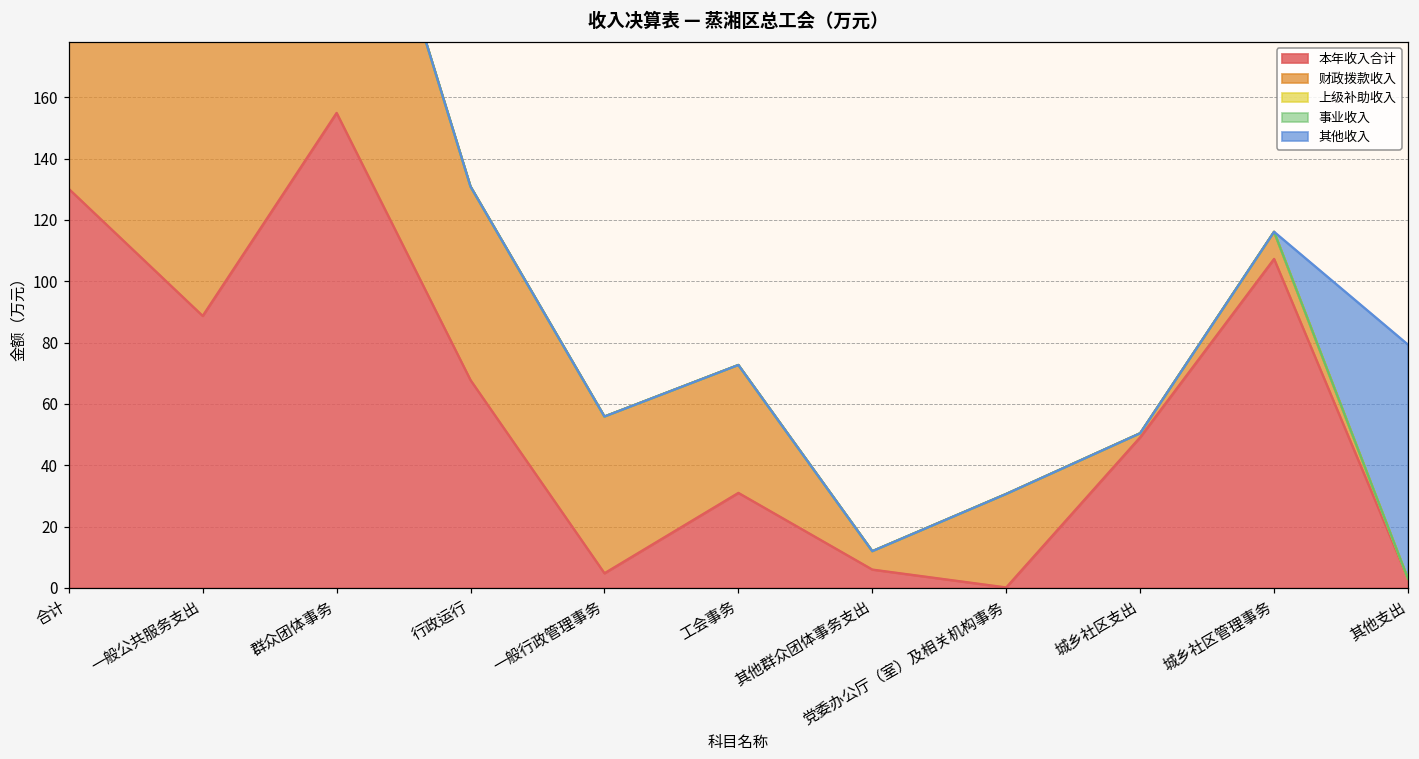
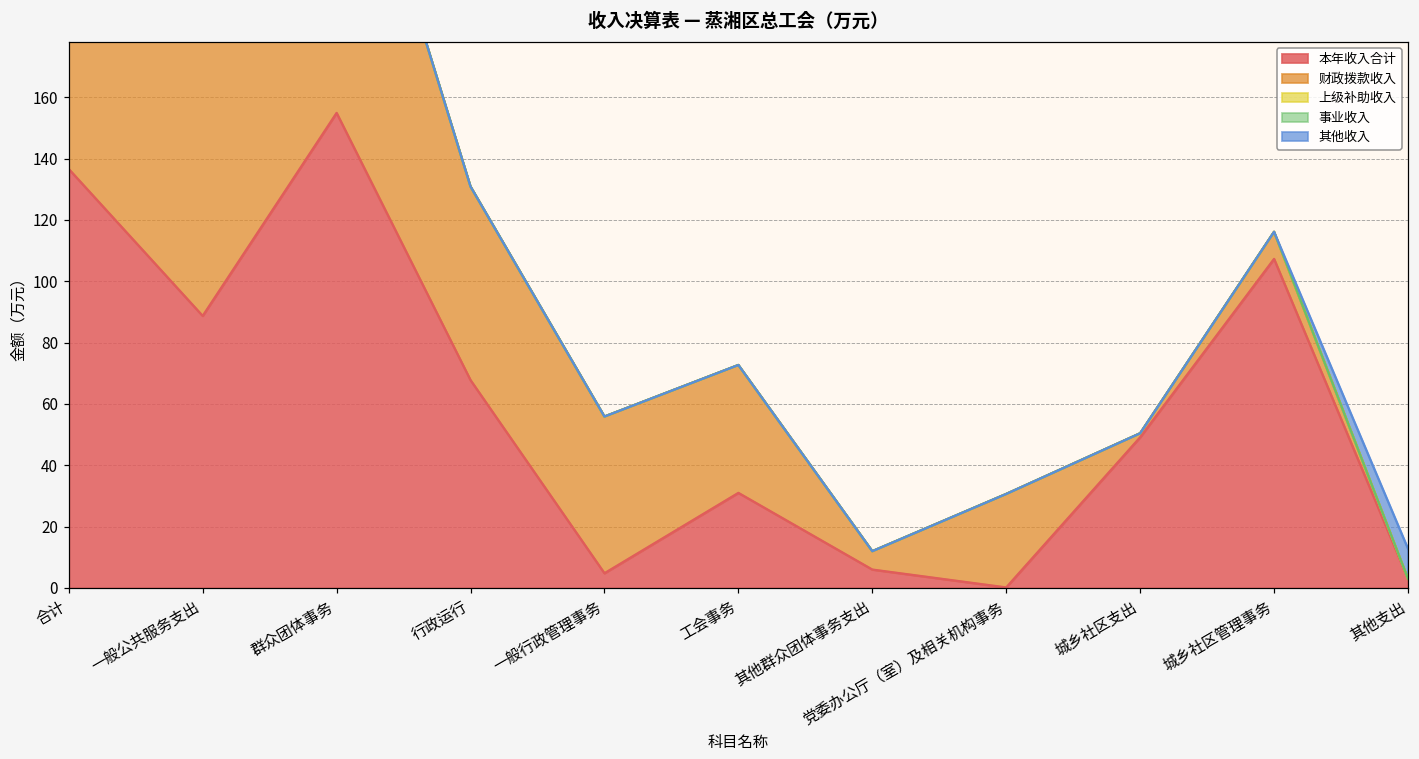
本年收入合计, 合计: 130 -> 137
其他收入, 其他支出: 76 -> 10
